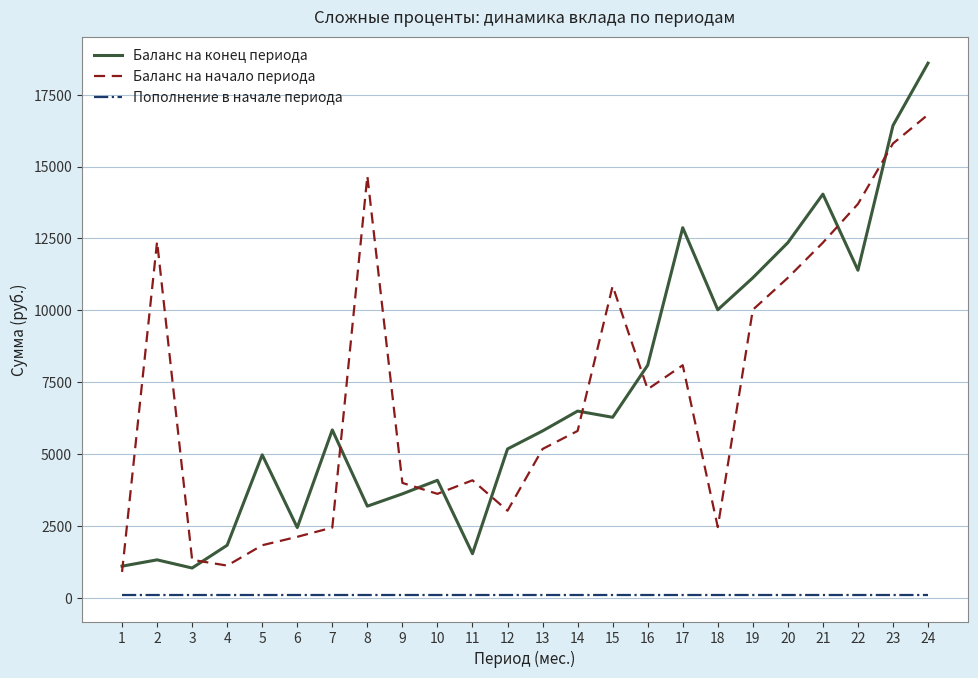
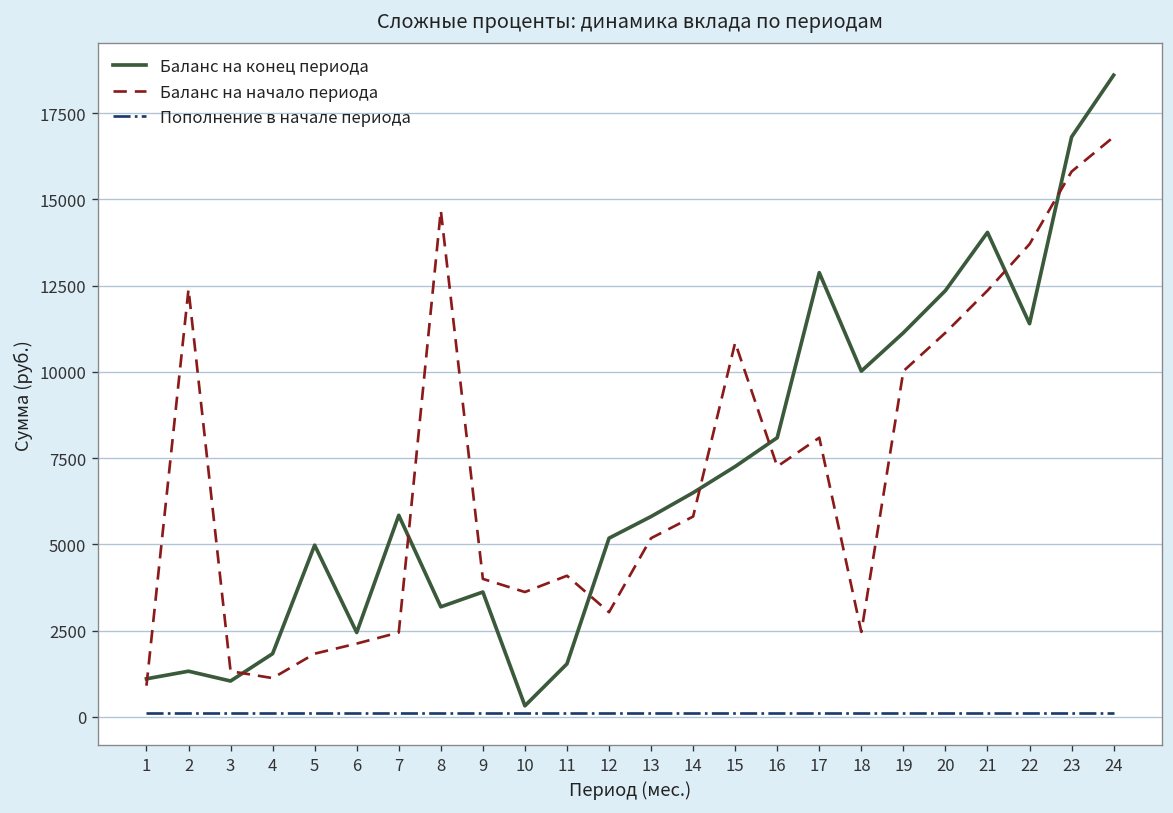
Баланс на конец периода, 10: 4100 -> 300
Баланс на конец периода, 15: 6300 -> 7300
Баланс на конец периода, 23: 16400 -> 16800
